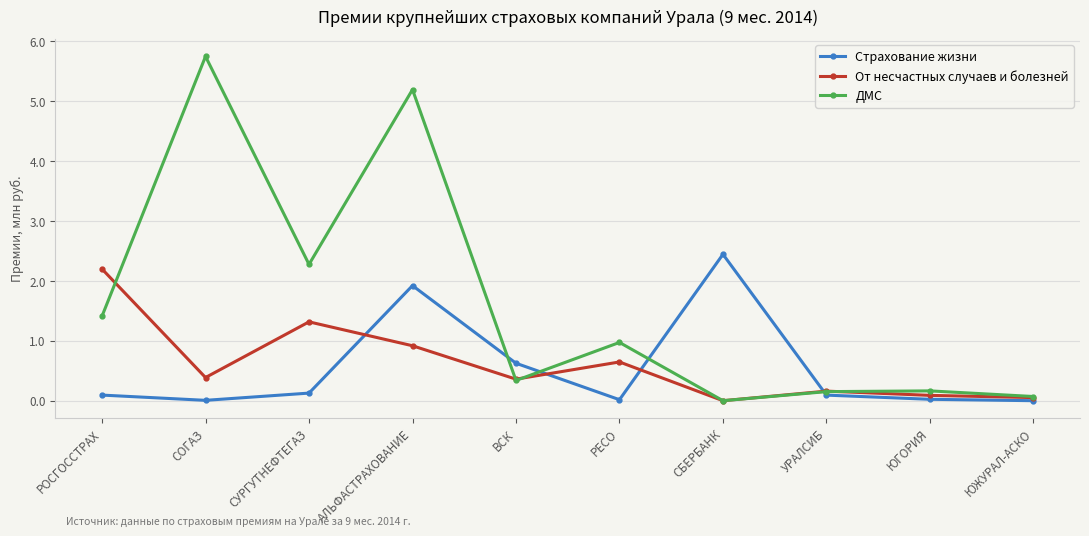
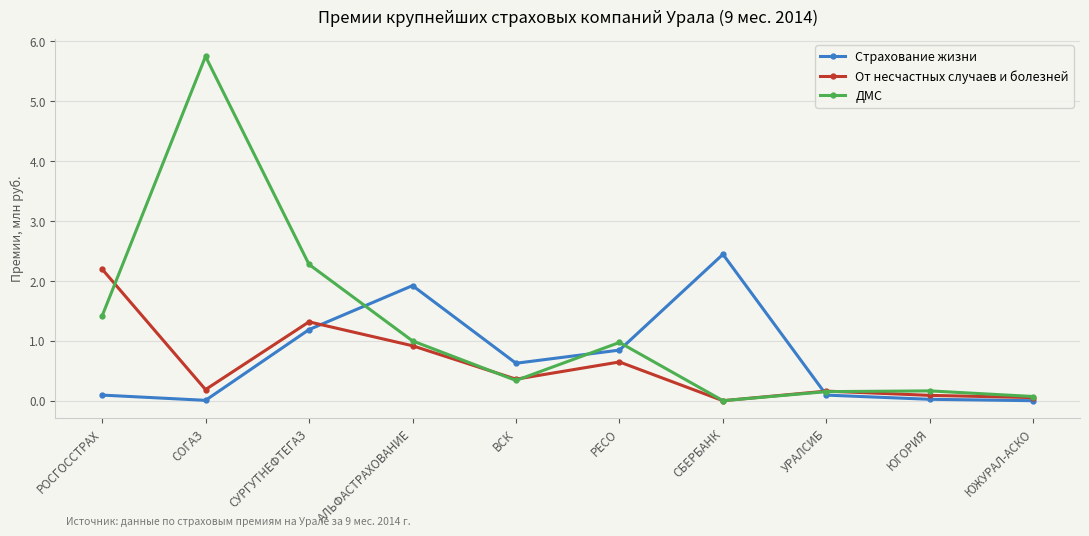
От несчастных случаев и болезней, СОГАЗ: 0.4 -> 0.2
Страхование жизни, СУРГУТНЕФТЕГАЗ: 0.1 -> 1.2
ДМС, АЛЬФАСТРАХОВАНИЕ: 5.2 -> 1.0
Страхование жизни, РЕСО: 0.0 -> 0.8
